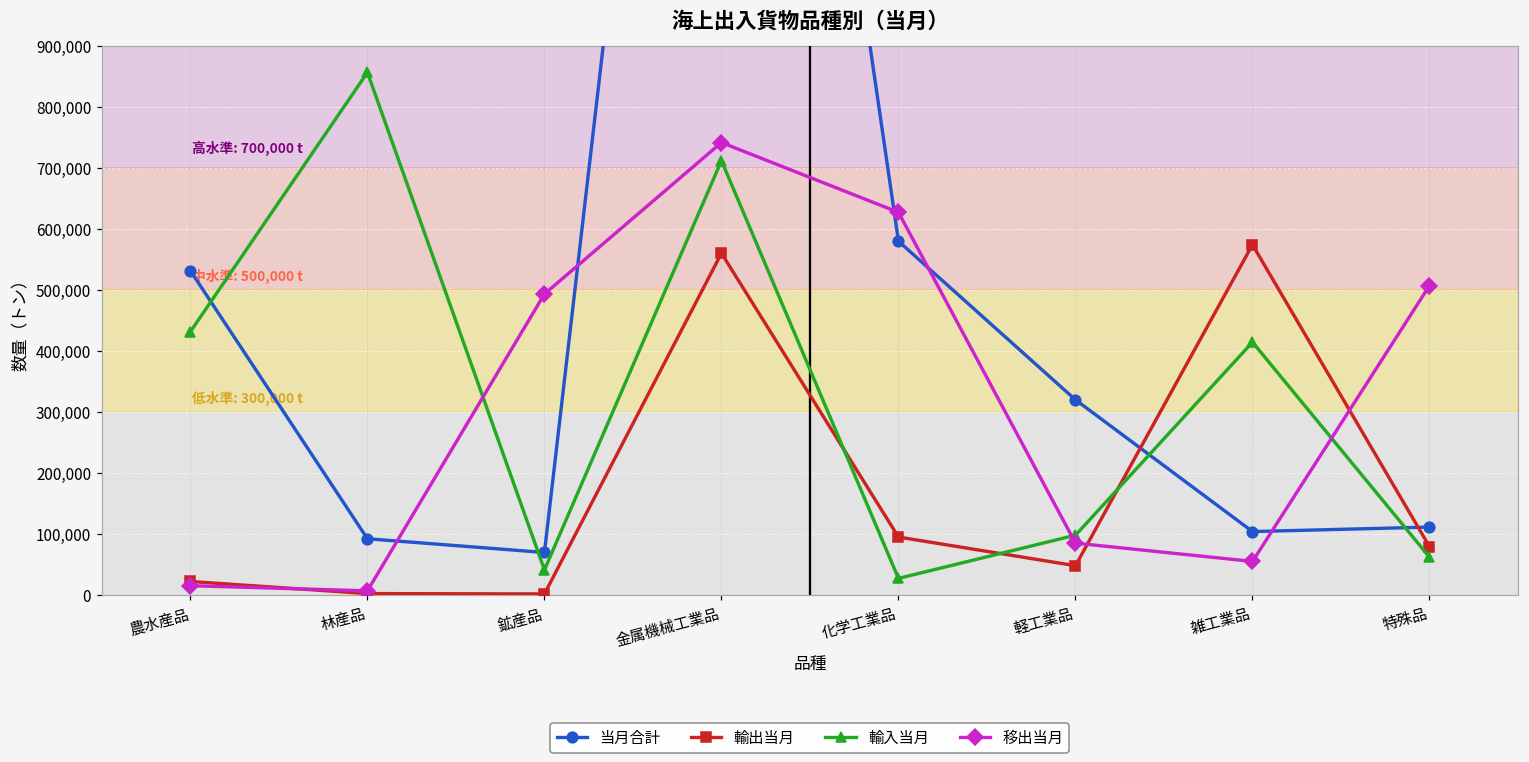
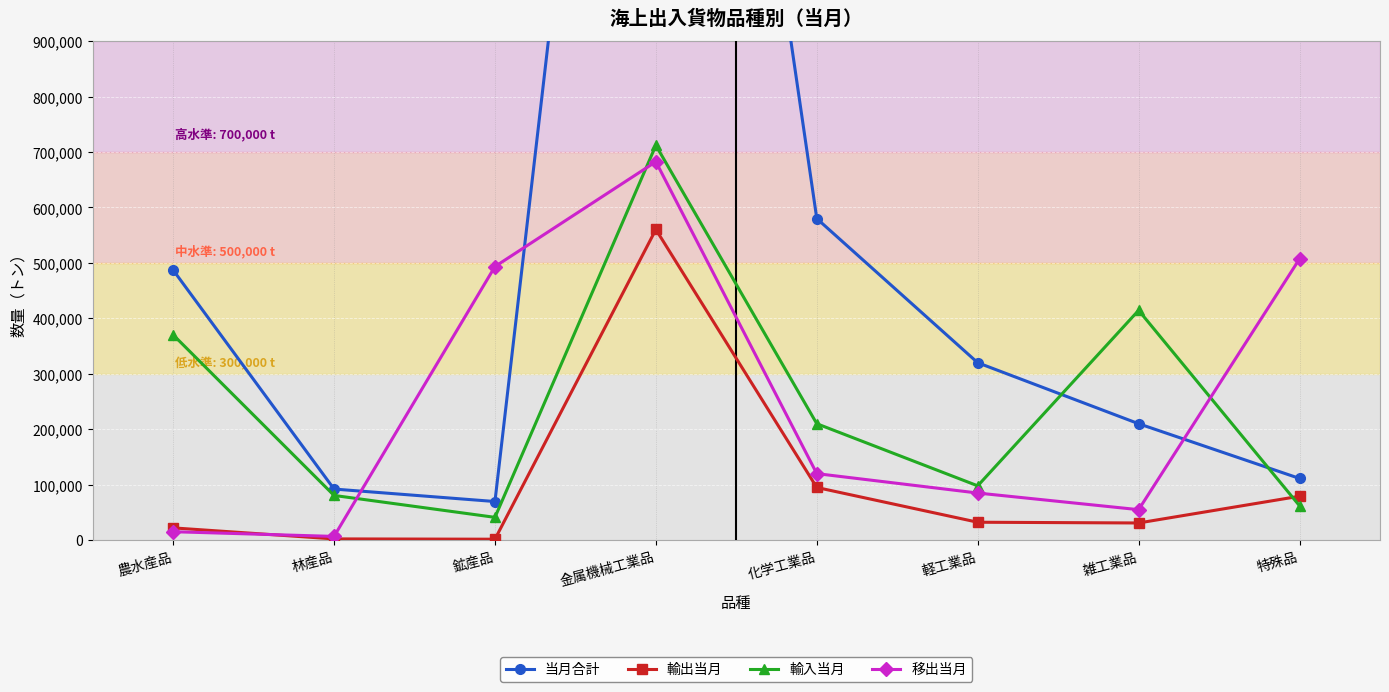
当月合計, 農水産品: 530,000 -> 490,000
輸入当月, 農水産品: 430,000 -> 370,000
輸入当月, 林産品: 860,000 -> 80,000
移出当月, 金属機械工業品: 740,000 -> 680,000
輸入当月, 化学工業品: 30,000 -> 210,000
移出当月, 化学工業品: 630,000 -> 120,000
輸出当月, 軽工業品: 50,000 -> 30,000
当月合計, 雑工業品: 100,000 -> 210,000
輸出当月, 雑工業品: 570,000 -> 30,000
